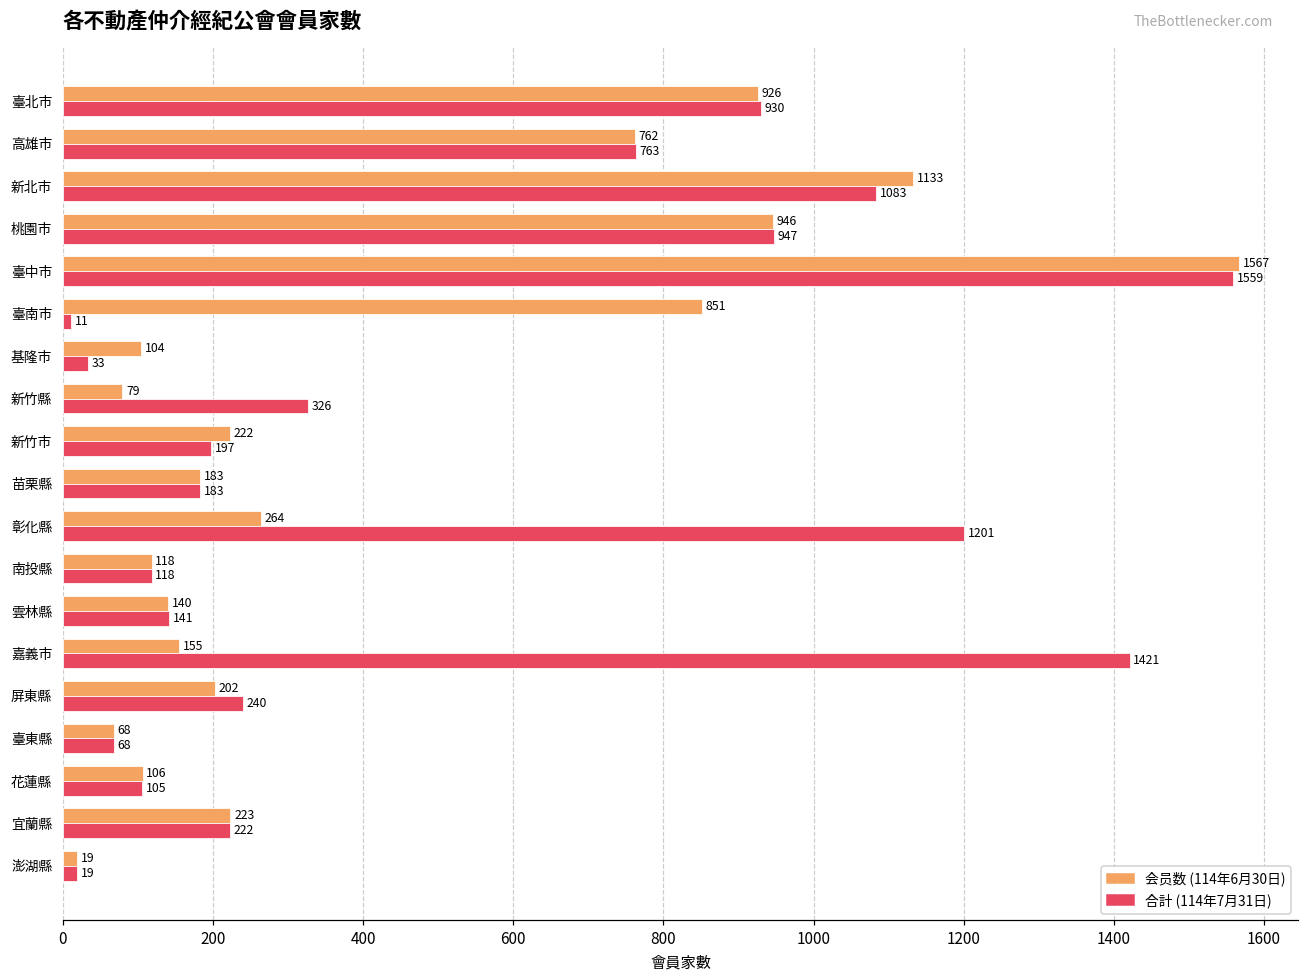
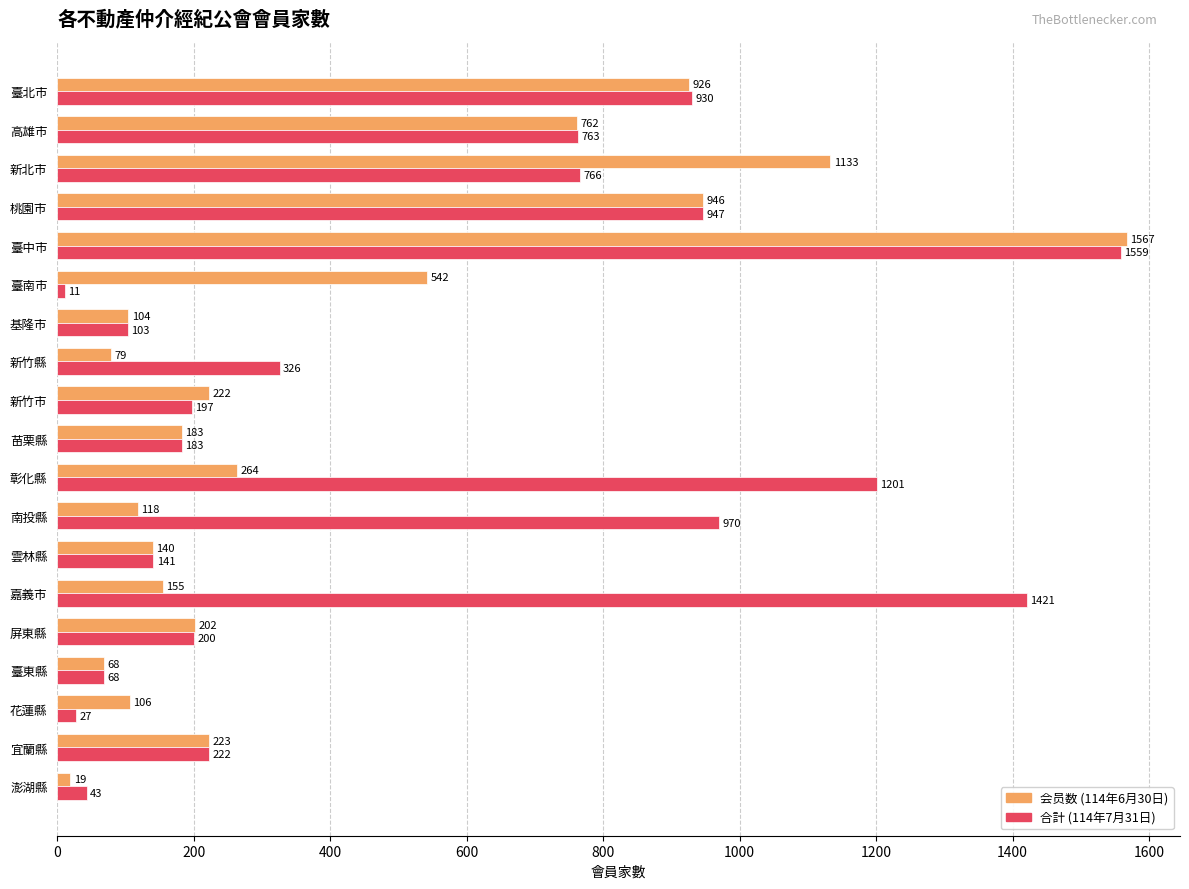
合計 (114年7月31日), 新北市: 1083 -> 766
会员数 (114年6月30日), 臺南市: 851 -> 542
合計 (114年7月31日), 基隆市: 33 -> 103
合計 (114年7月31日), 南投縣: 118 -> 970
合計 (114年7月31日), 屏東縣: 240 -> 200
合計 (114年7月31日), 花蓮縣: 105 -> 27
合計 (114年7月31日), 澎湖縣: 19 -> 43
